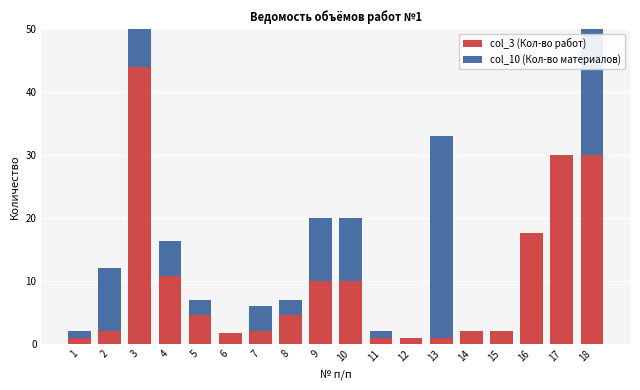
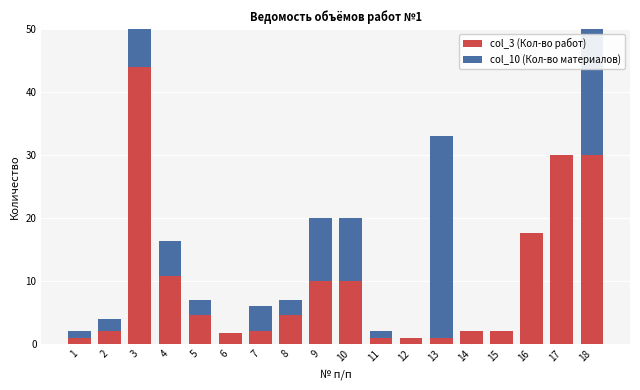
col_10 (Кол-во материалов), 2: 10 -> 2
